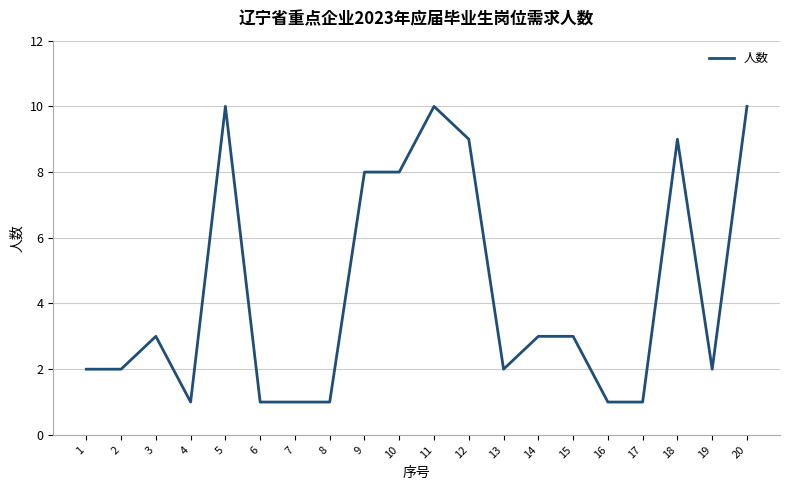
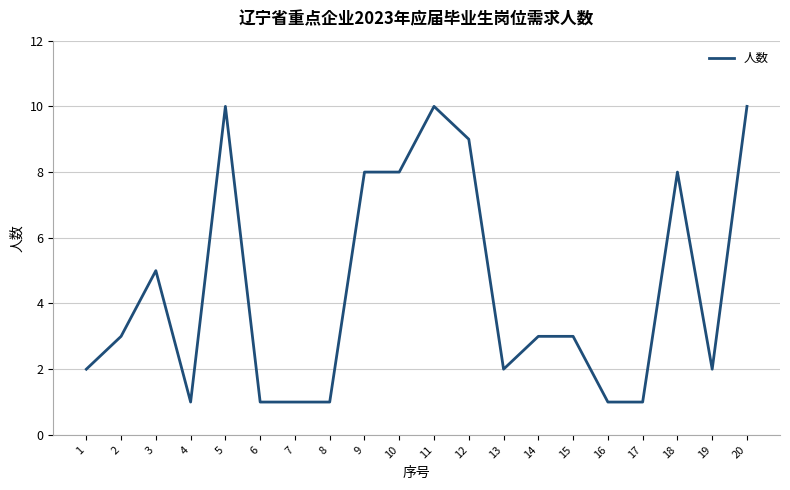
2: 2 -> 3
3: 3 -> 5
18: 9 -> 8
